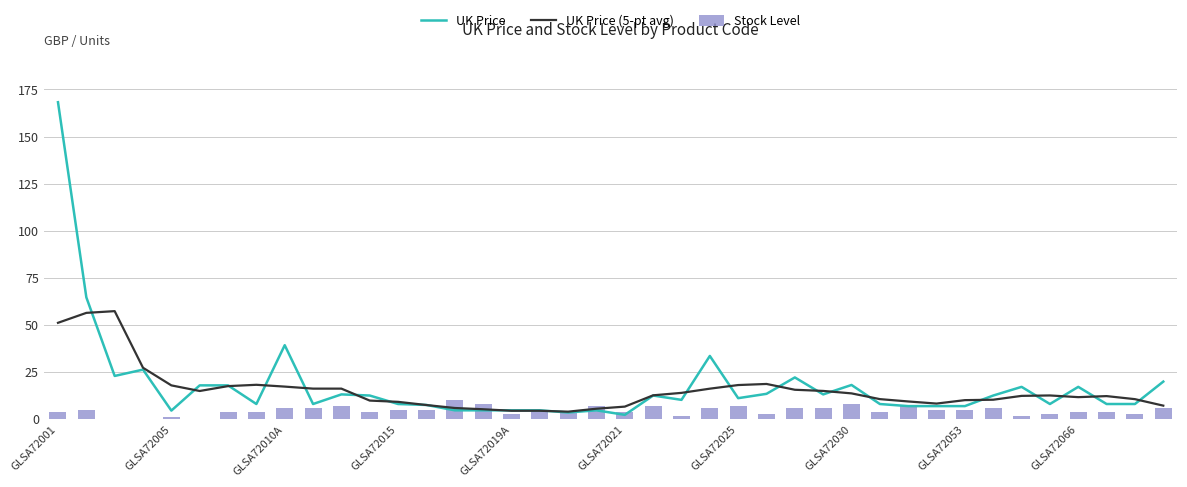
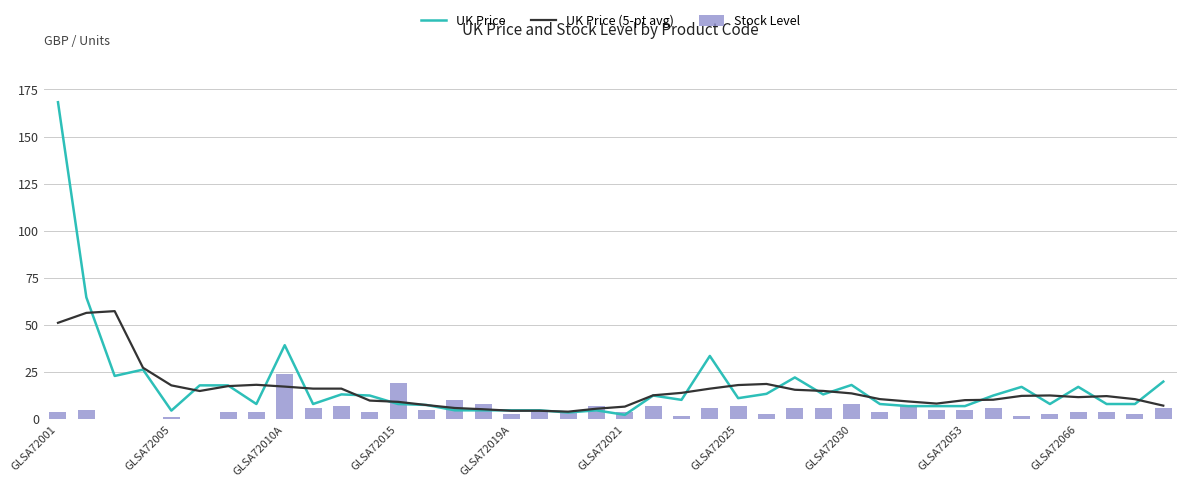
Stock Level, GLSA72010A: 6 -> 24
Stock Level, GLSA72015: 5 -> 19
